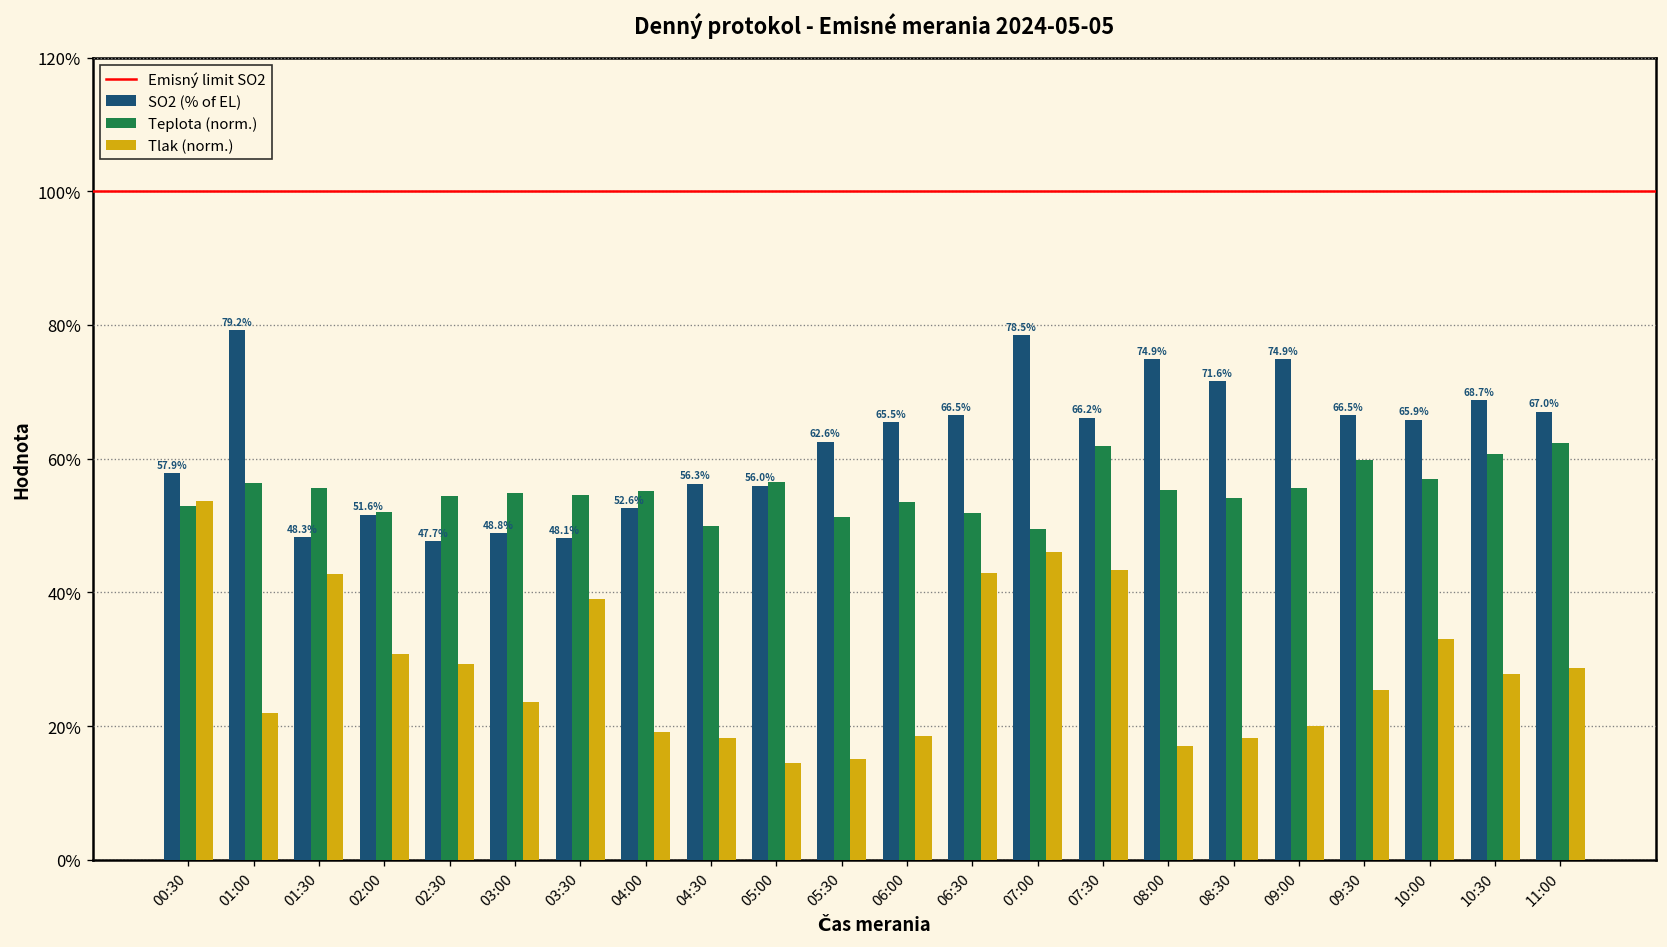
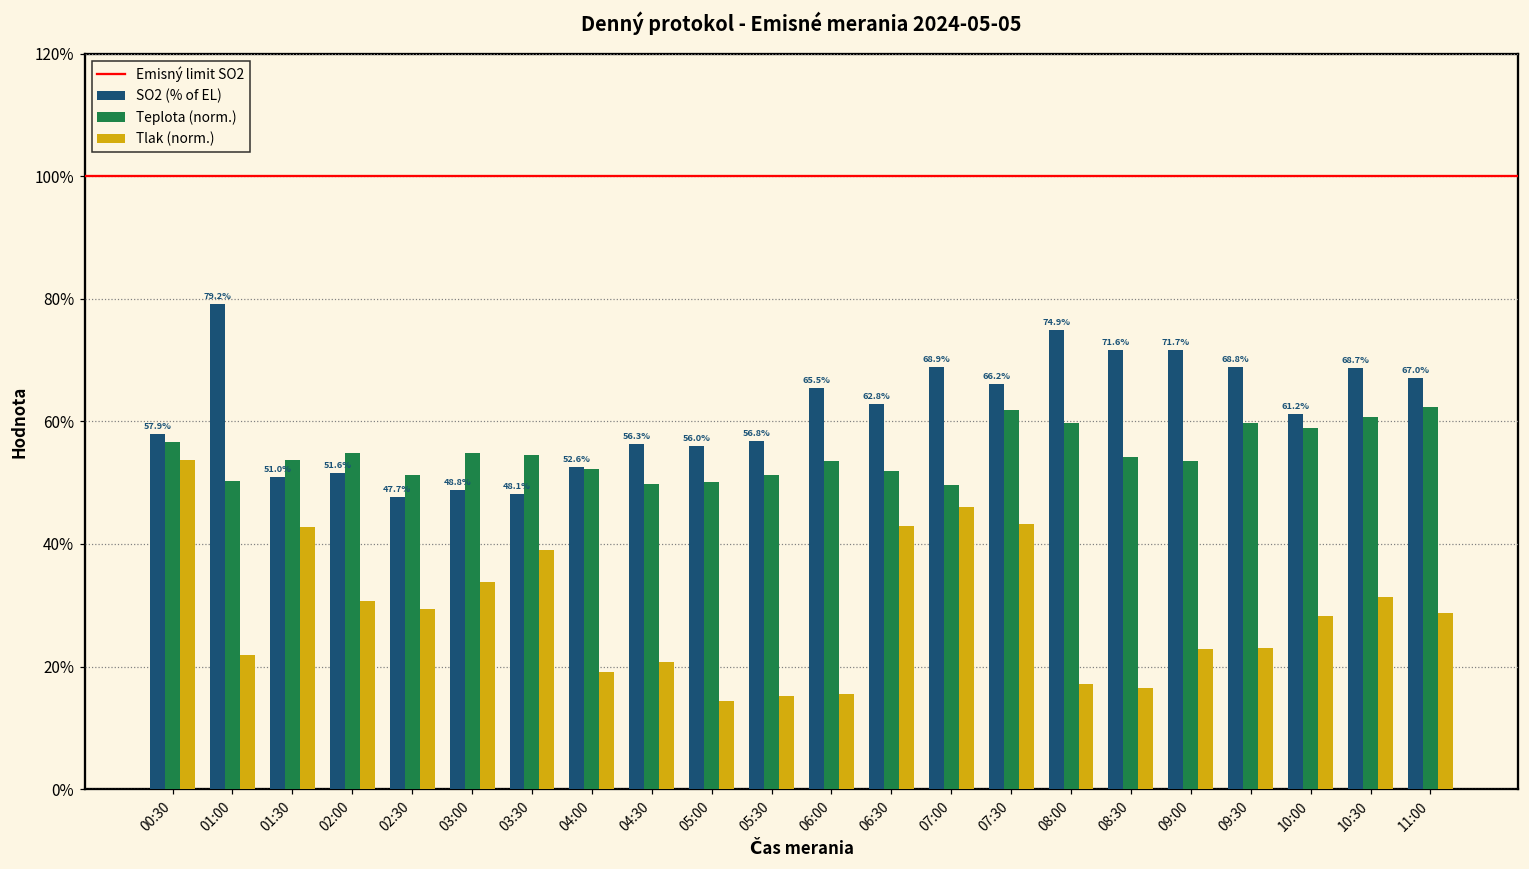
Teplota (norm.), 00:30: 53% -> 57%
Teplota (norm.), 01:00: 56% -> 50%
SO2 (% of EL), 01:30: 48.3% -> 51.0%
Teplota (norm.), 01:30: 56% -> 54%
Teplota (norm.), 02:00: 52% -> 55%
Teplota (norm.), 02:30: 54% -> 51%
Tlak (norm.), 03:00: 24% -> 34%
Teplota (norm.), 04:00: 55% -> 52%
Tlak (norm.), 04:30: 18% -> 21%
Teplota (norm.), 05:00: 56% -> 50%
SO2 (% of EL), 05:30: 62.6% -> 56.8%
Tlak (norm.), 06:00: 18% -> 16%
SO2 (% of EL), 06:30: 66.5% -> 62.8%
SO2 (% of EL), 07:00: 78.5% -> 68.9%
Teplota (norm.), 08:00: 55% -> 60%
Tlak (norm.), 08:30: 18% -> 17%
SO2 (% of EL), 09:00: 74.9% -> 71.7%
Teplota (norm.), 09:00: 56% -> 53%
Tlak (norm.), 09:00: 20% -> 23%
SO2 (% of EL), 09:30: 66.5% -> 68.8%
Tlak (norm.), 09:30: 25% -> 23%
SO2 (% of EL), 10:00: 65.9% -> 61.2%
Teplota (norm.), 10:00: 57% -> 59%
Tlak (norm.), 10:00: 33% -> 28%
Tlak (norm.), 10:30: 28% -> 31%
